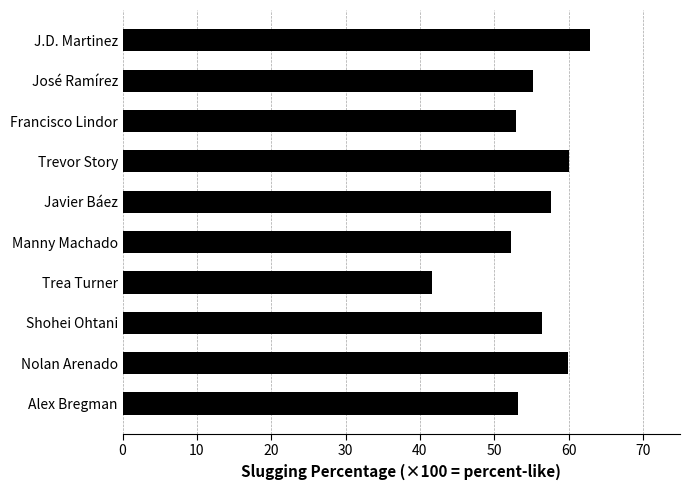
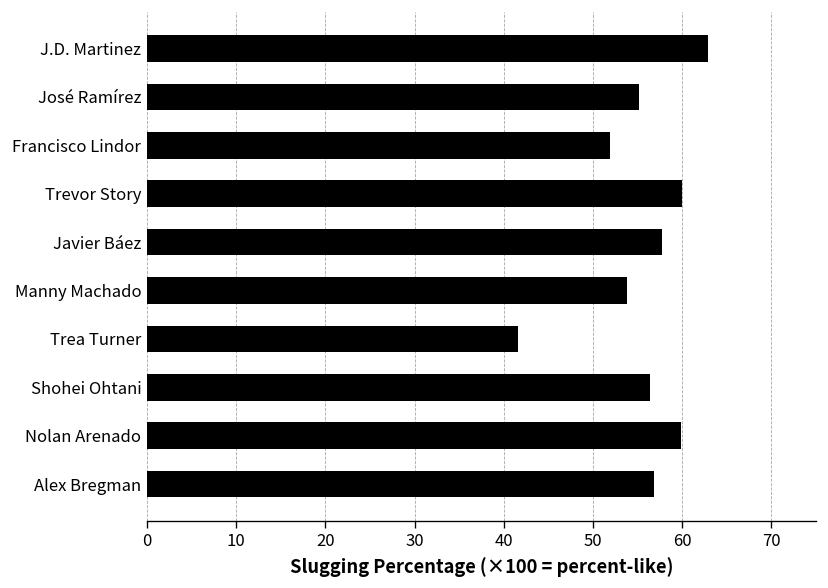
Francisco Lindor: 53 -> 52
Manny Machado: 52 -> 54
Alex Bregman: 53 -> 57
